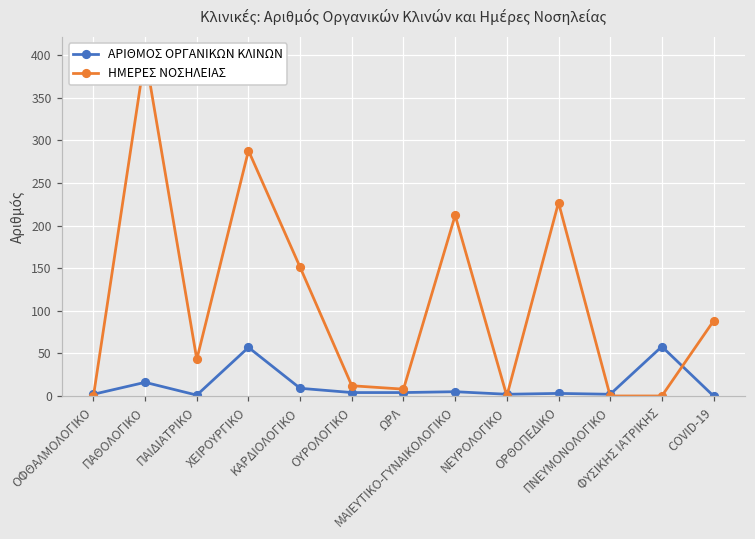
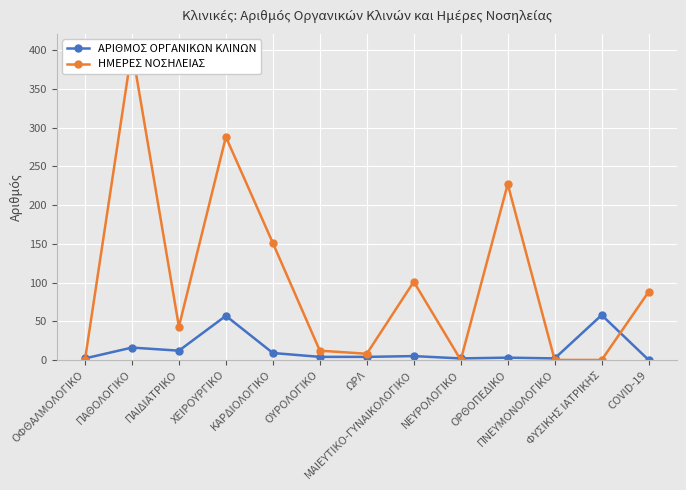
ΑΡΙΘΜΟΣ ΟΡΓΑΝΙΚΩΝ ΚΛΙΝΩΝ, ΠΑΙΔΙΑΤΡΙΚΟ: 0 -> 10
ΗΜΕΡΕΣ ΝΟΣΗΛΕΙΑΣ, ΜΑΙΕΥΤΙΚΟ-ΓΥΝΑΙΚΟΛΟΓΙΚΟ: 210 -> 100
